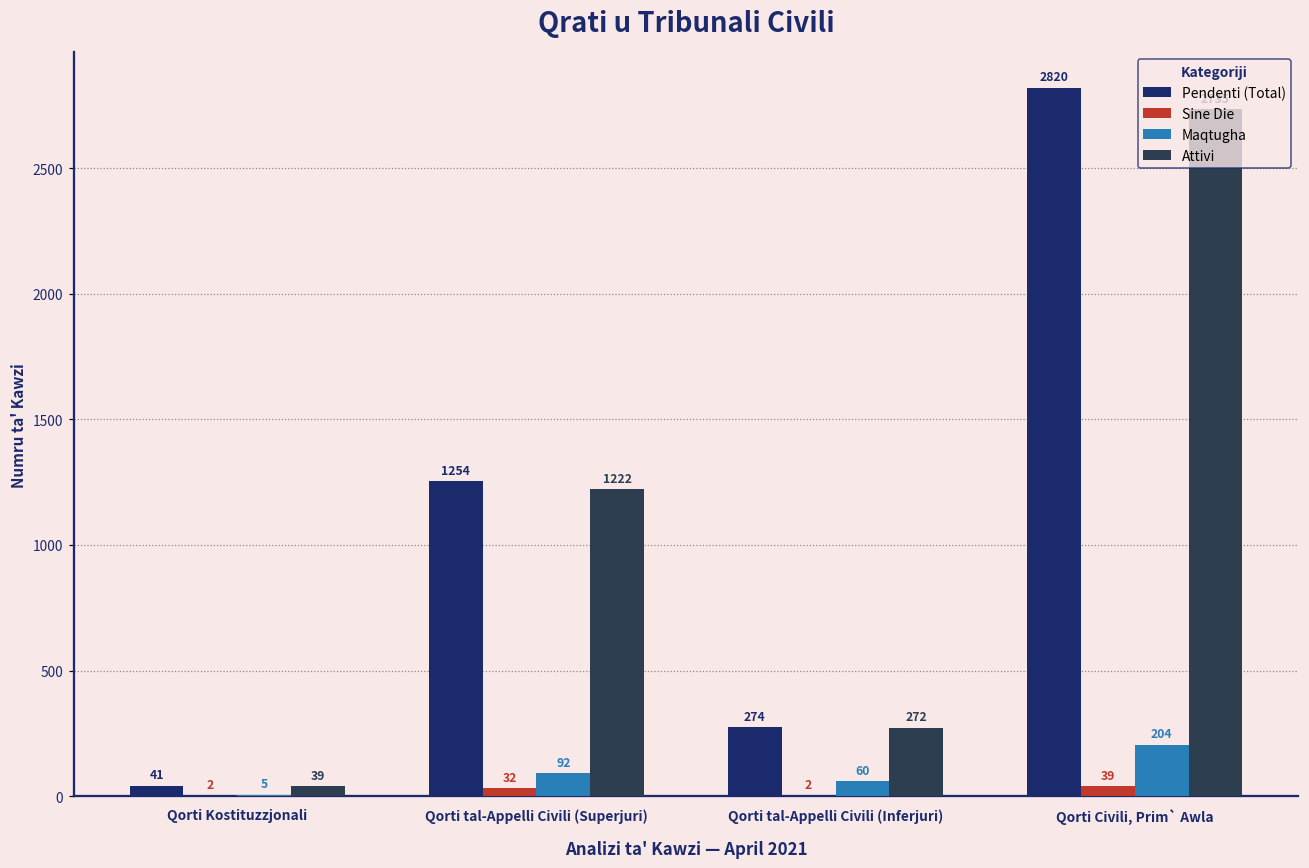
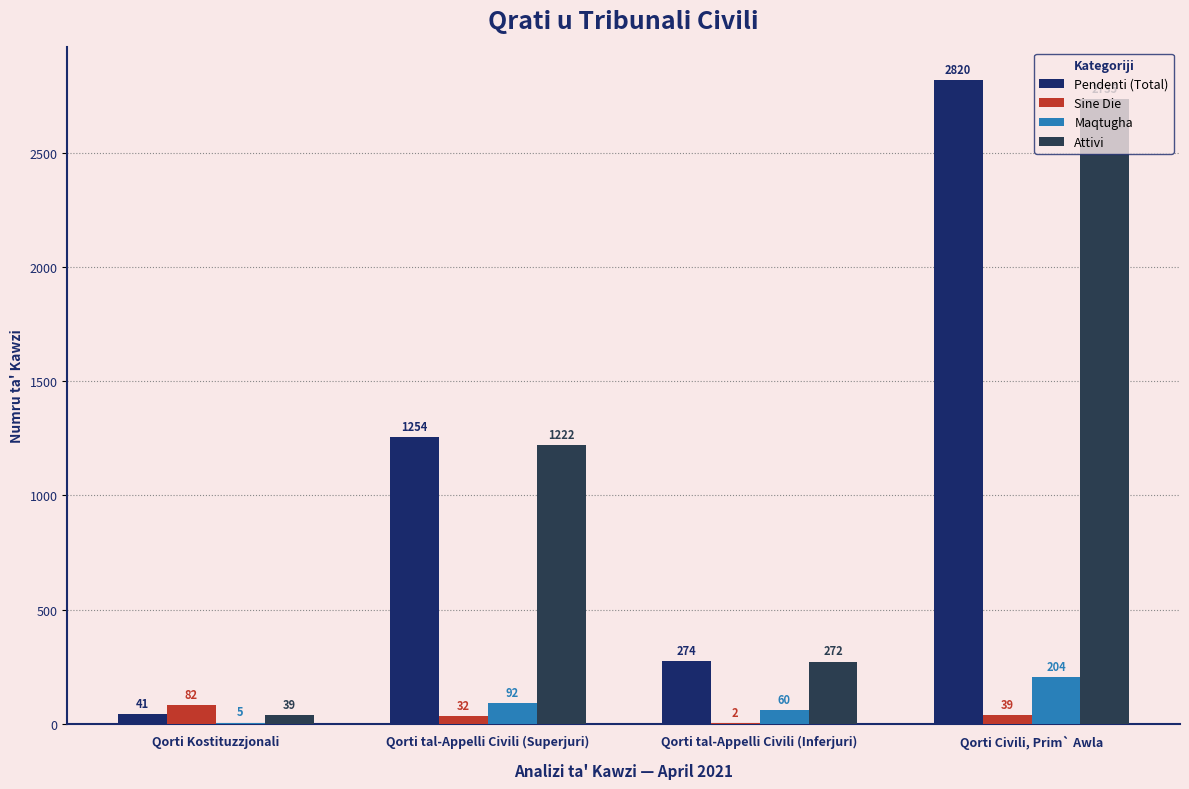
Sine Die, Qorti Kostituzzjonali: 2 -> 82
